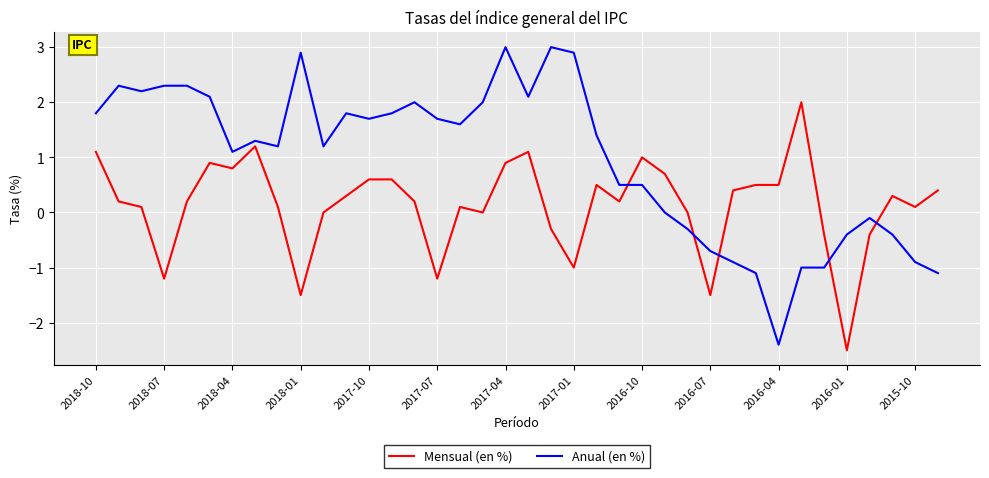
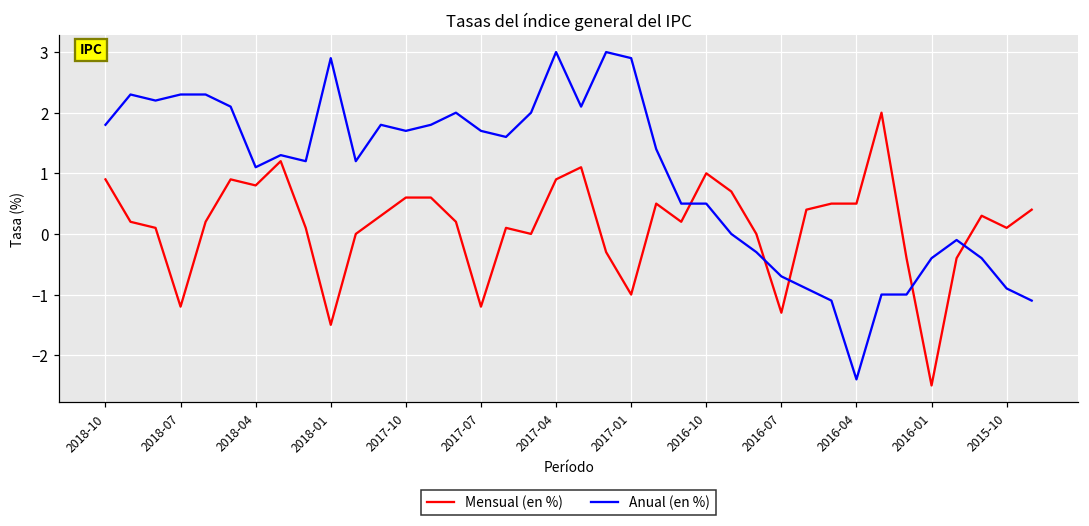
Mensual (en %), 2018-10: 1.1 -> 0.9
Mensual (en %), 2016-07: -1.5 -> -1.3
